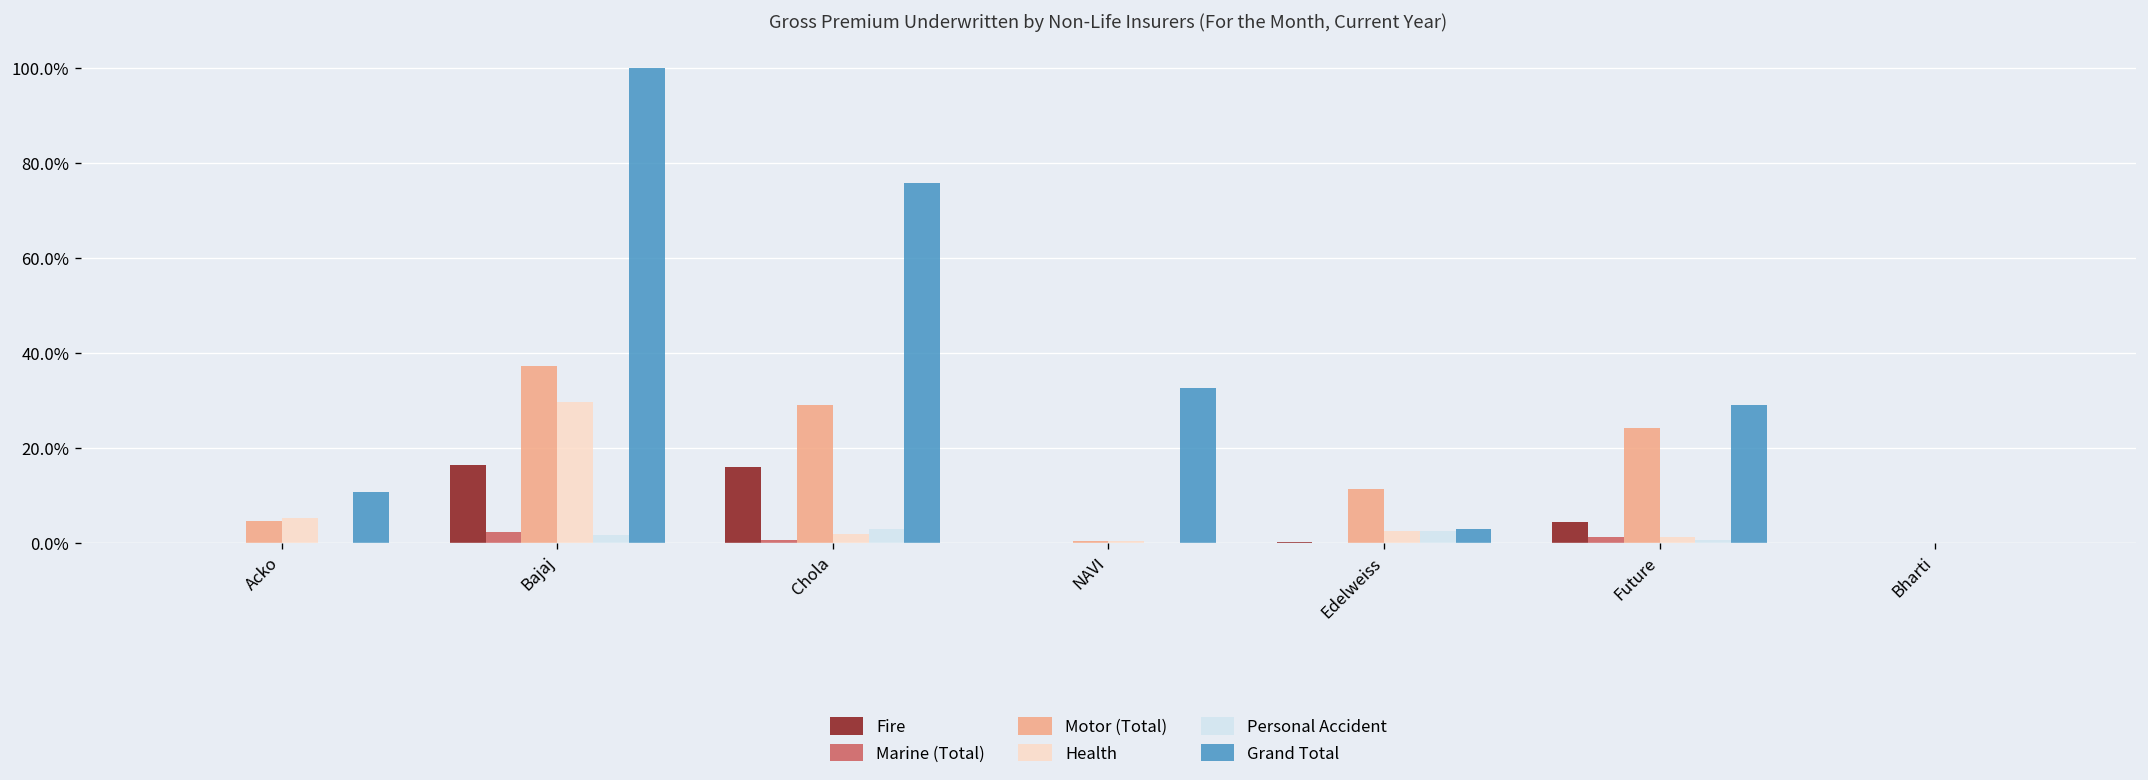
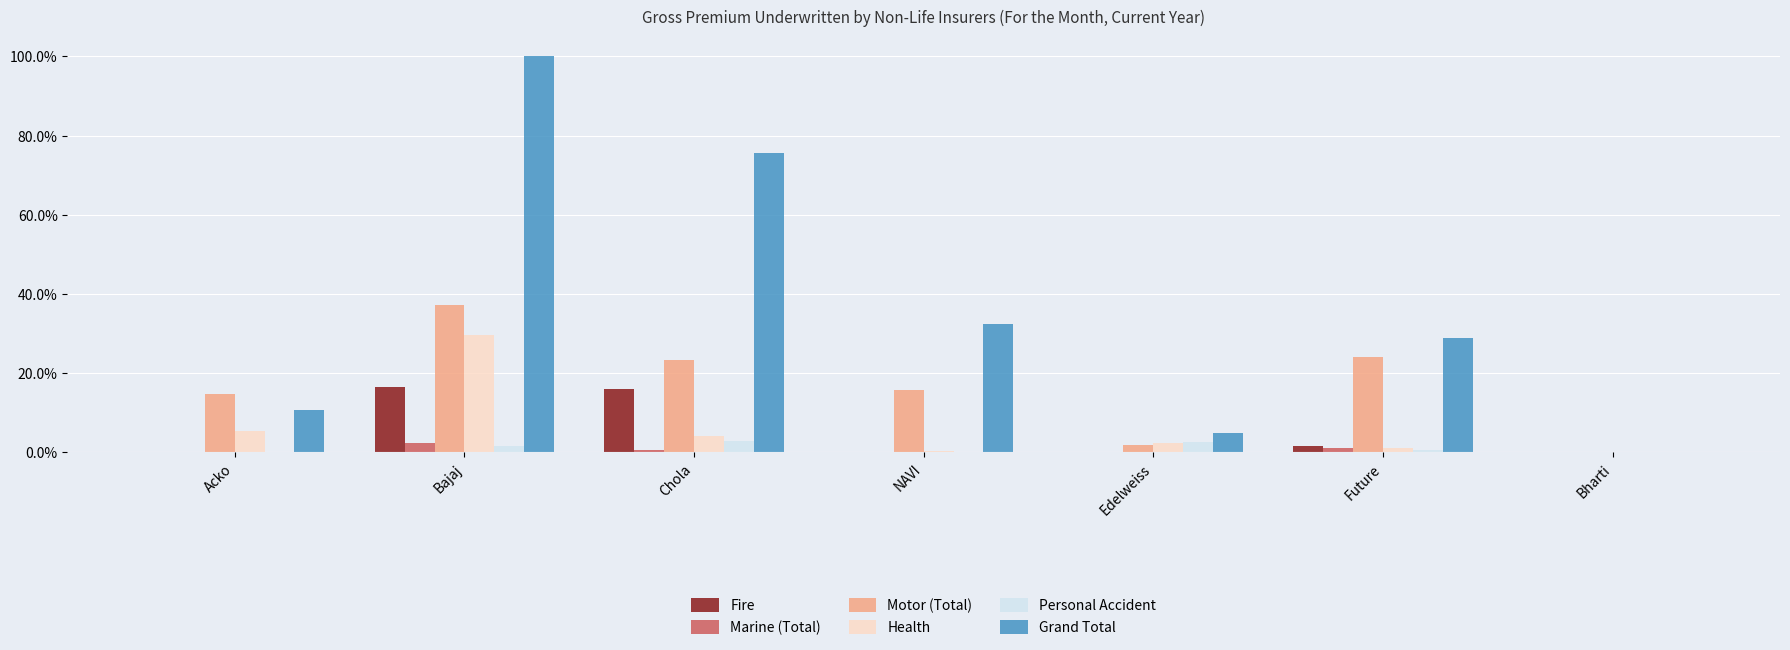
Motor (Total), Acko: 5% -> 15%
Motor (Total), Chola: 29% -> 23%
Health, Chola: 2% -> 4%
Motor (Total), NAVI: 0% -> 16%
Motor (Total), Edelweiss: 11% -> 2%
Grand Total, Edelweiss: 3% -> 5%
Fire, Future: 4% -> 2%
